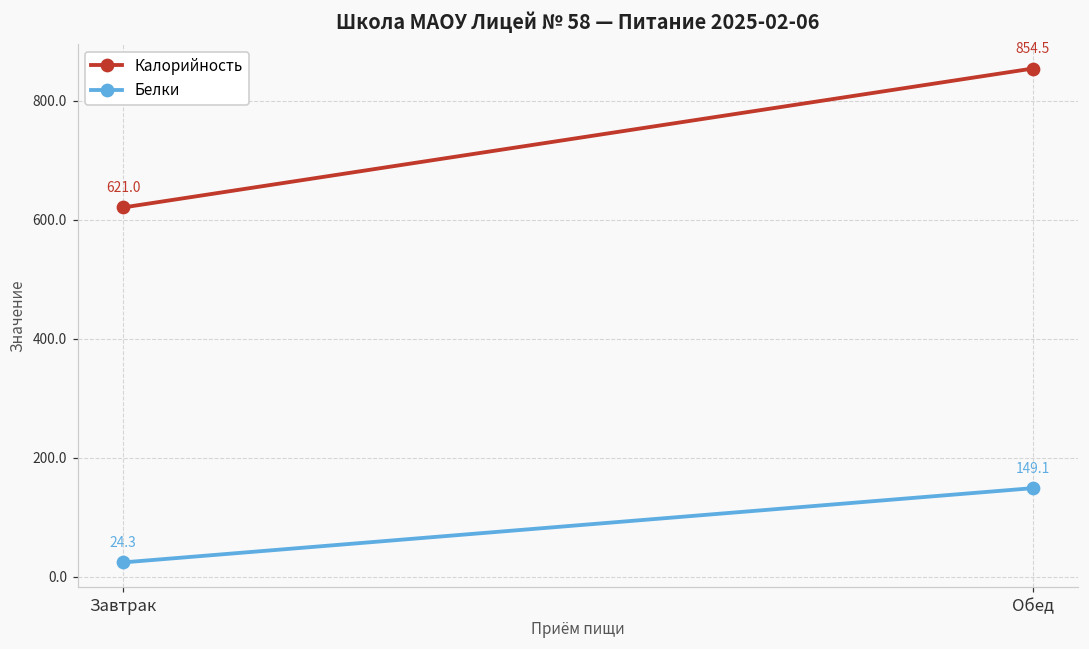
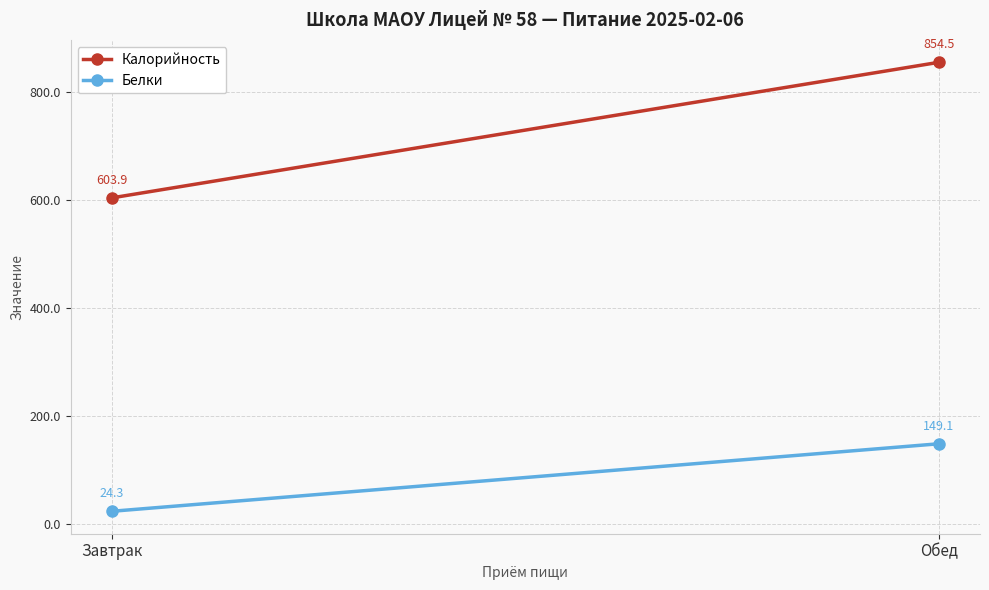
Калорийность, Завтрак: 621.0 -> 603.9
